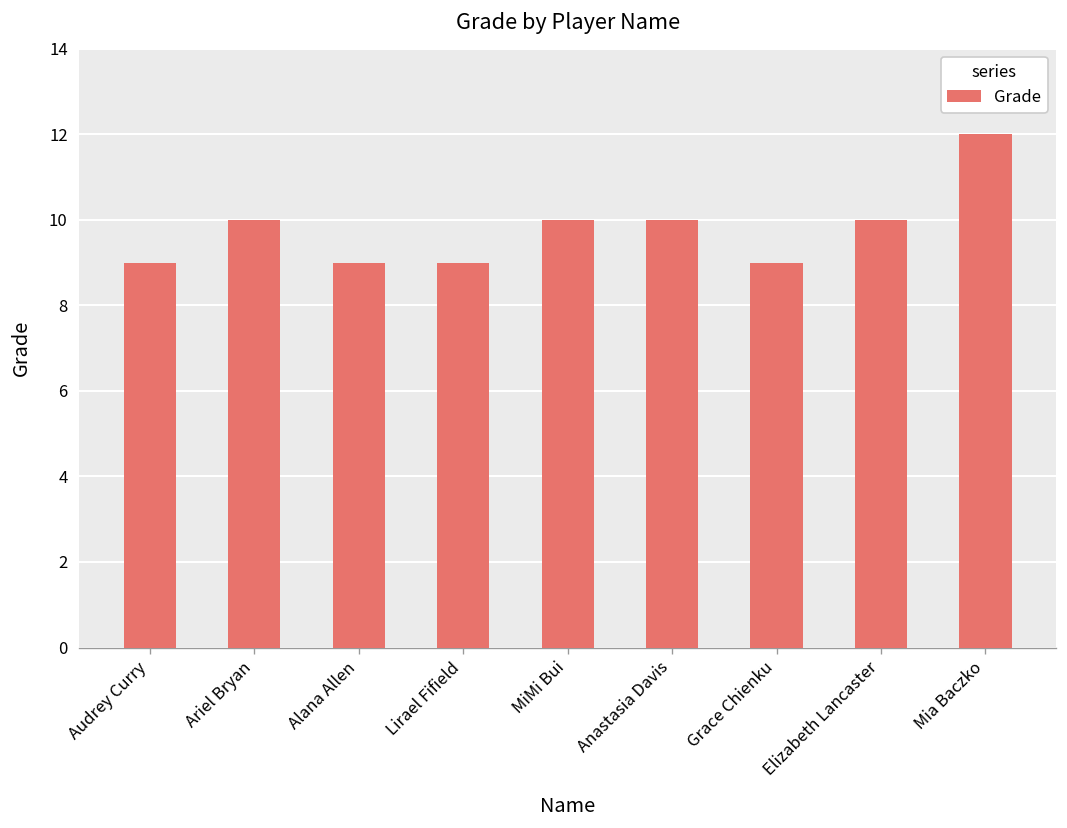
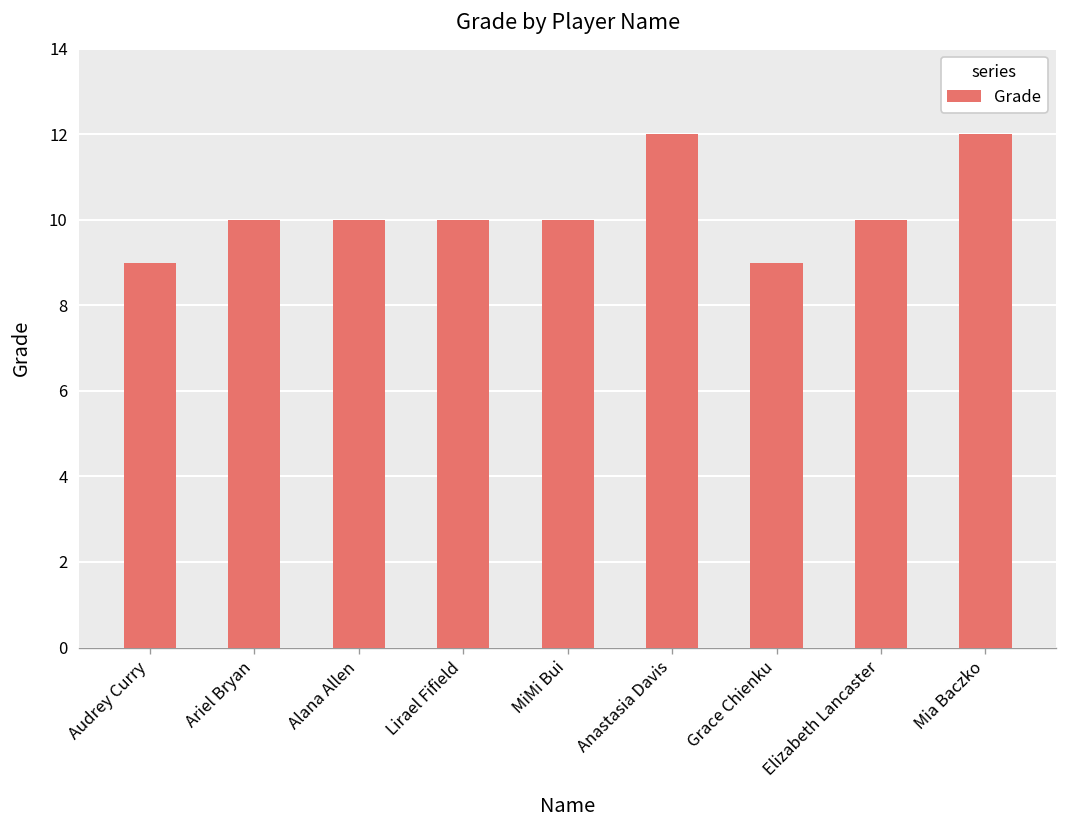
Alana Allen: 9 -> 10
Lirael Fifield: 9 -> 10
Anastasia Davis: 10 -> 12
